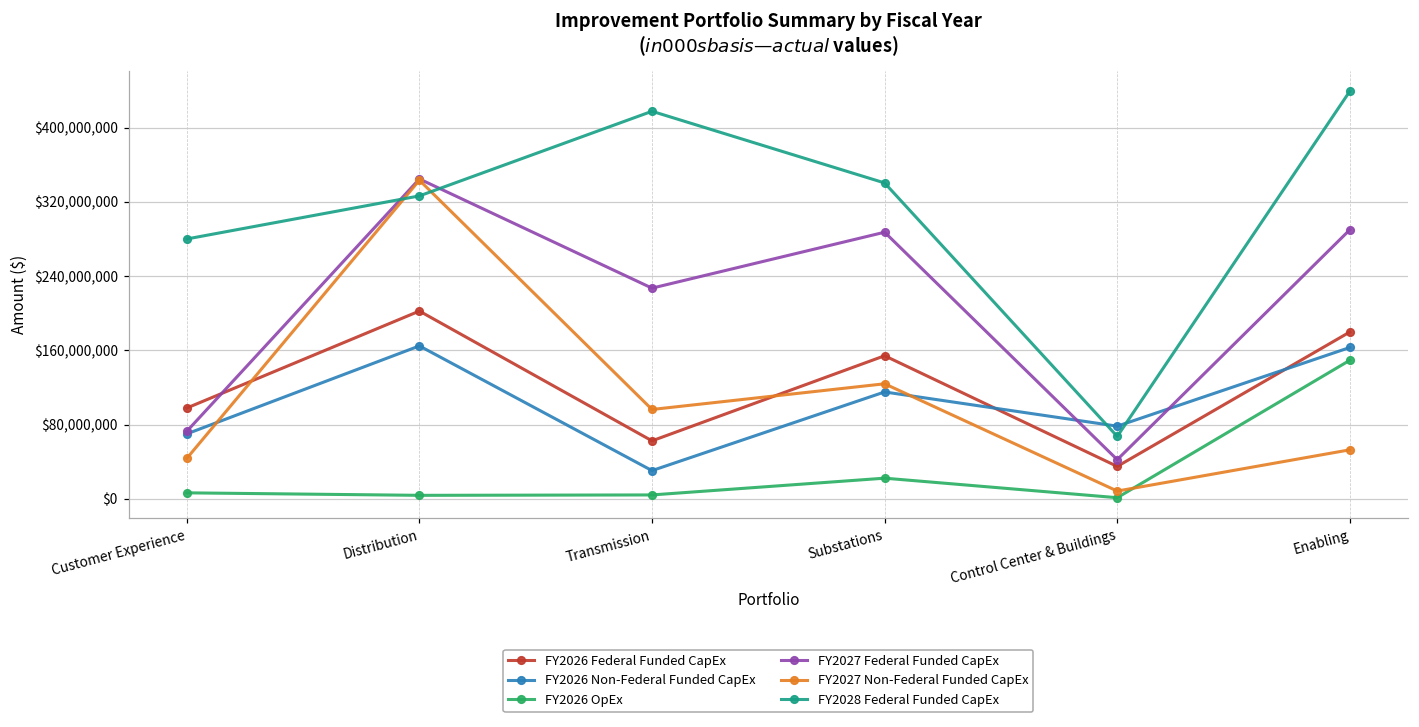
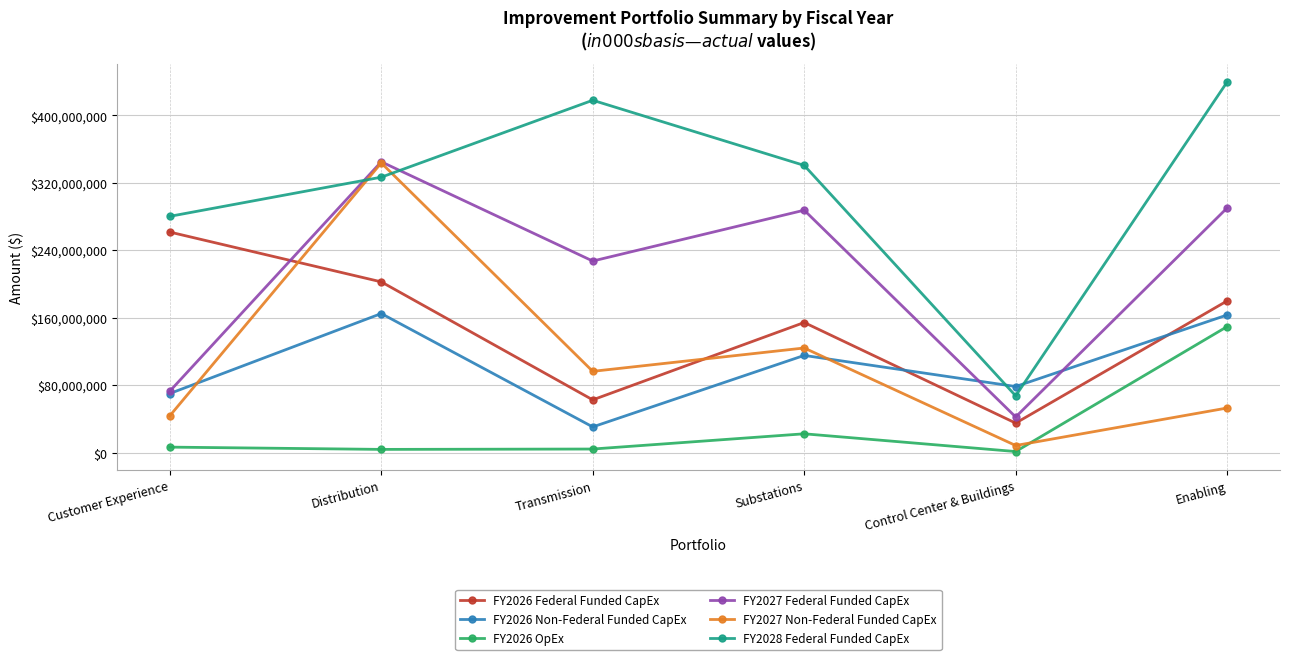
FY2026 Federal Funded CapEx, Customer Experience: $100,000,000 -> $260,000,000
